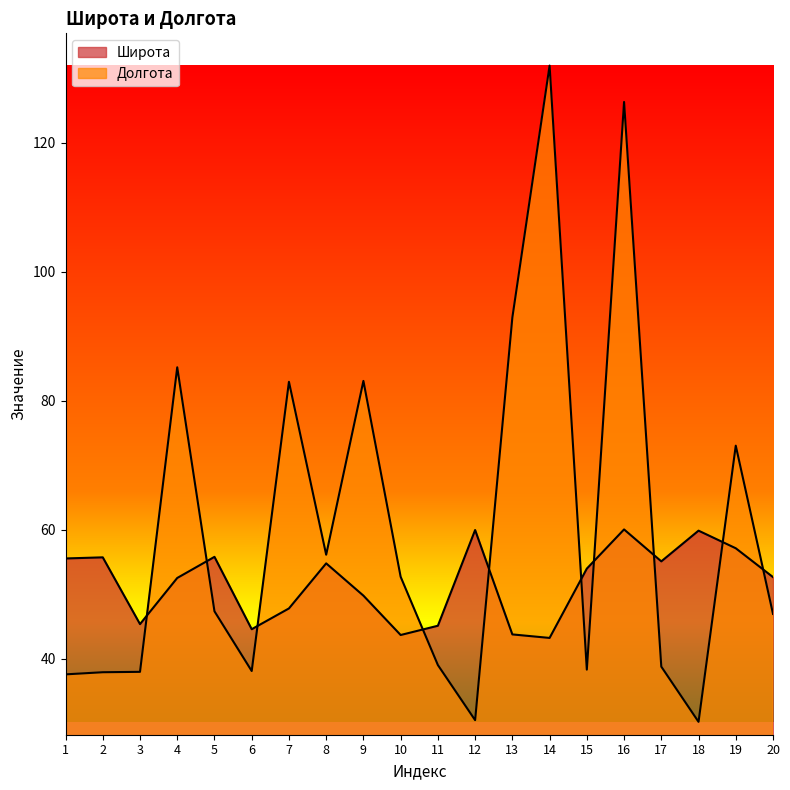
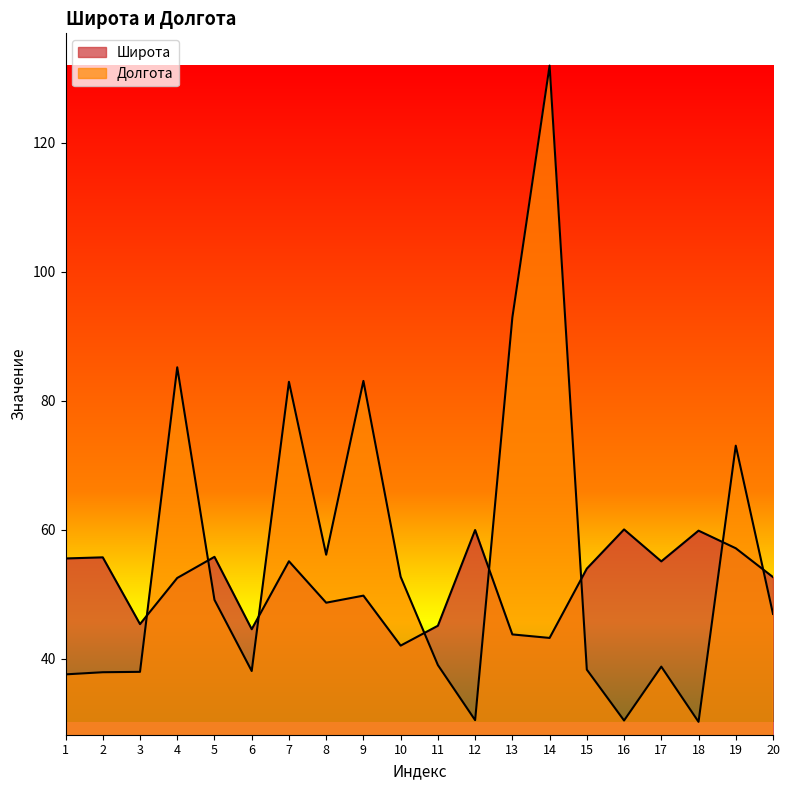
Долгота, 5: 47 -> 49
Широта, 7: 48 -> 55
Широта, 8: 55 -> 49
Широта, 10: 44 -> 42
Долгота, 16: 126 -> 30
